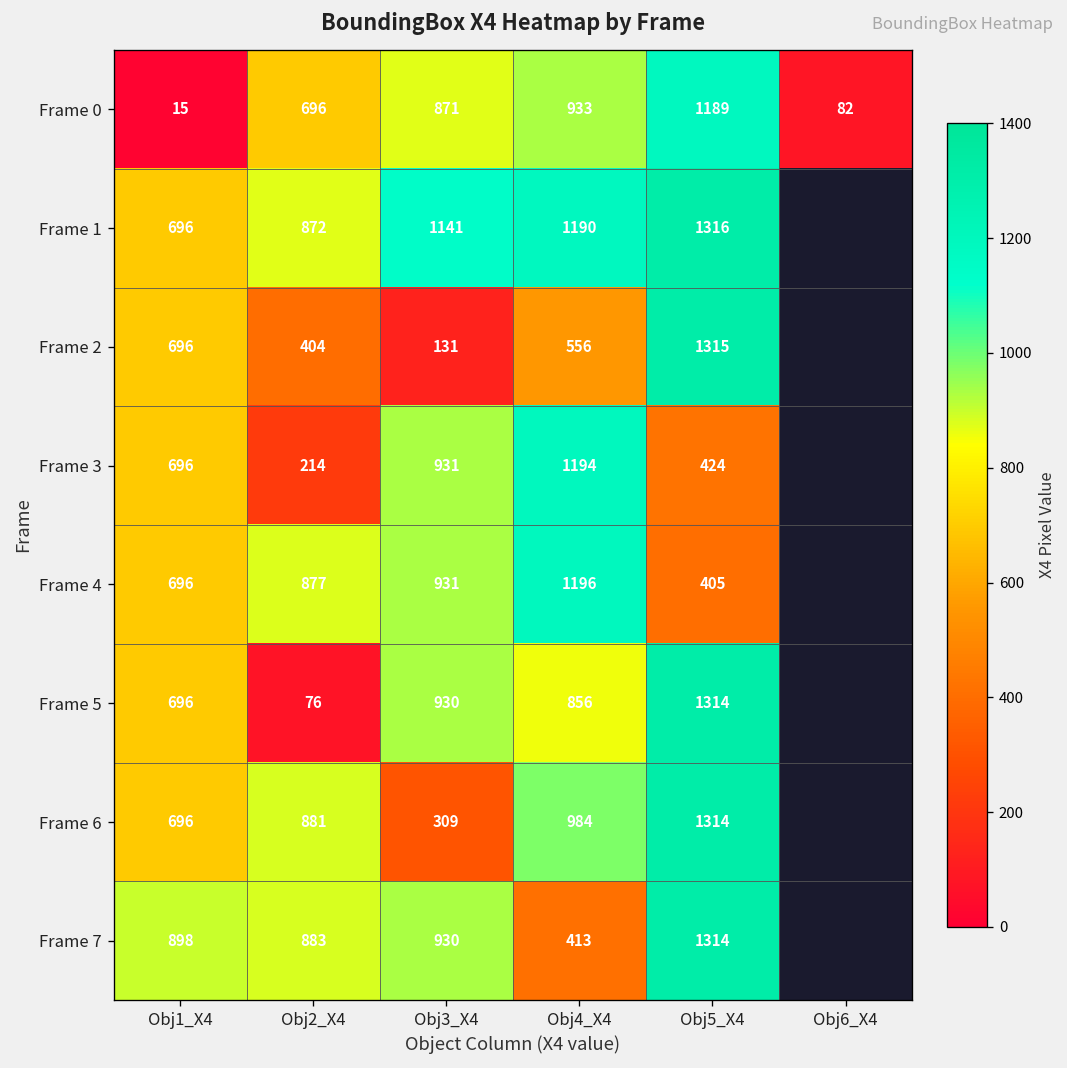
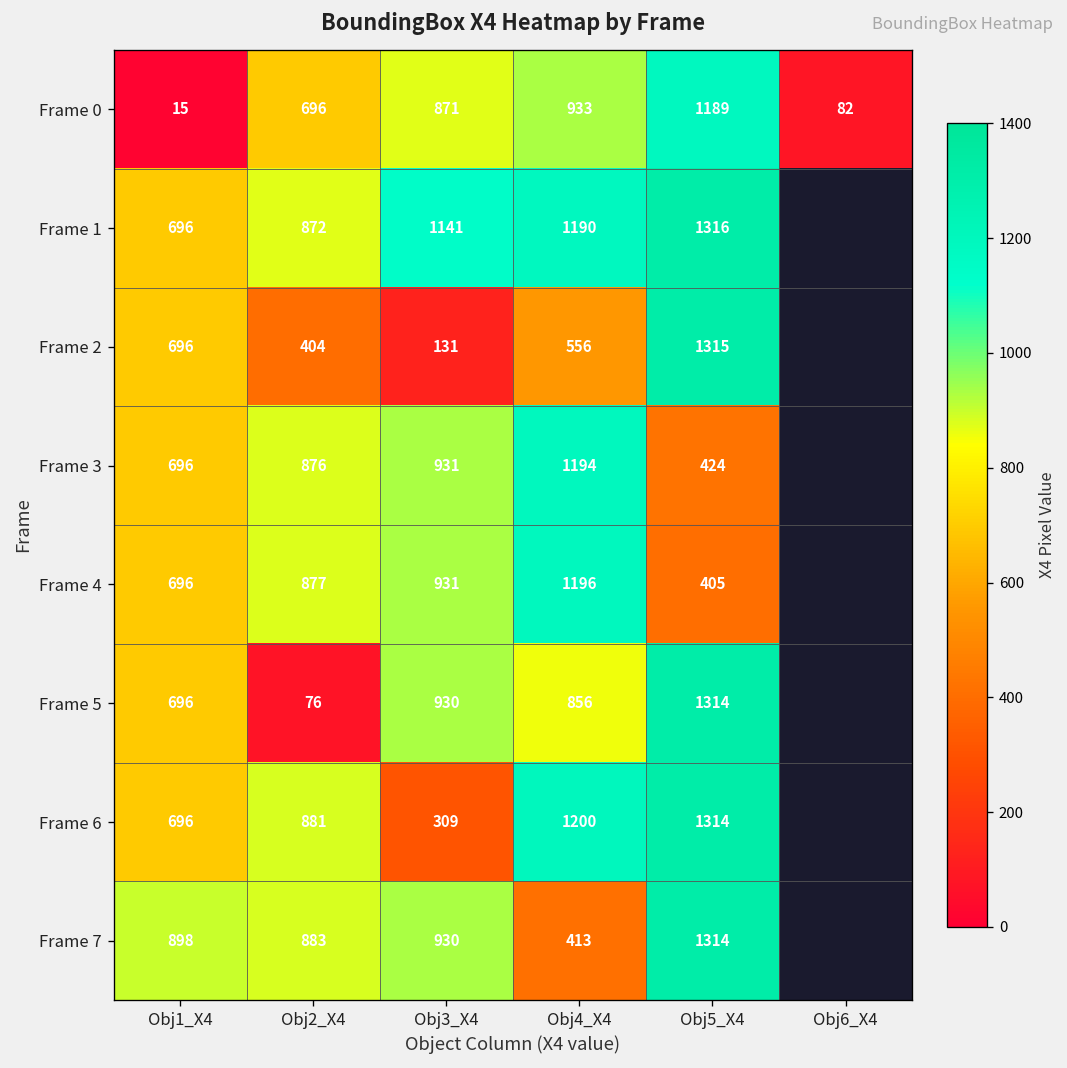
Frame 3, Obj2_X4: 214 -> 876
Frame 6, Obj4_X4: 984 -> 1200
